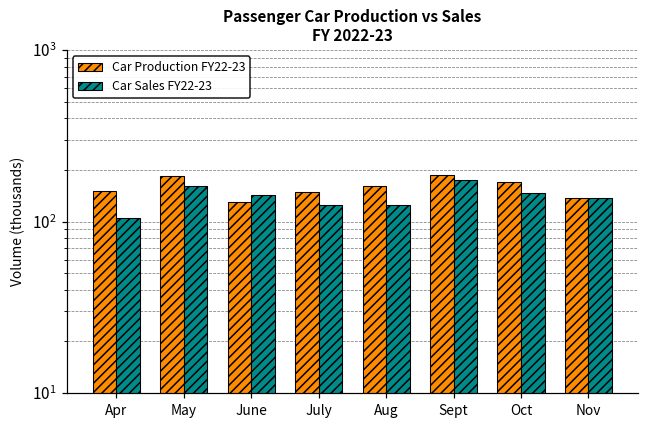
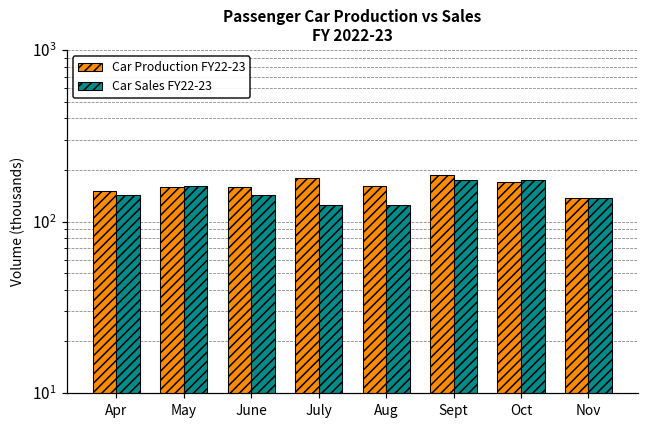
Car Sales FY22-23, Apr: 110 -> 140
Car Production FY22-23, May: 180 -> 160
Car Production FY22-23, June: 130 -> 160
Car Production FY22-23, July: 150 -> 180
Car Sales FY22-23, Oct: 150 -> 170
